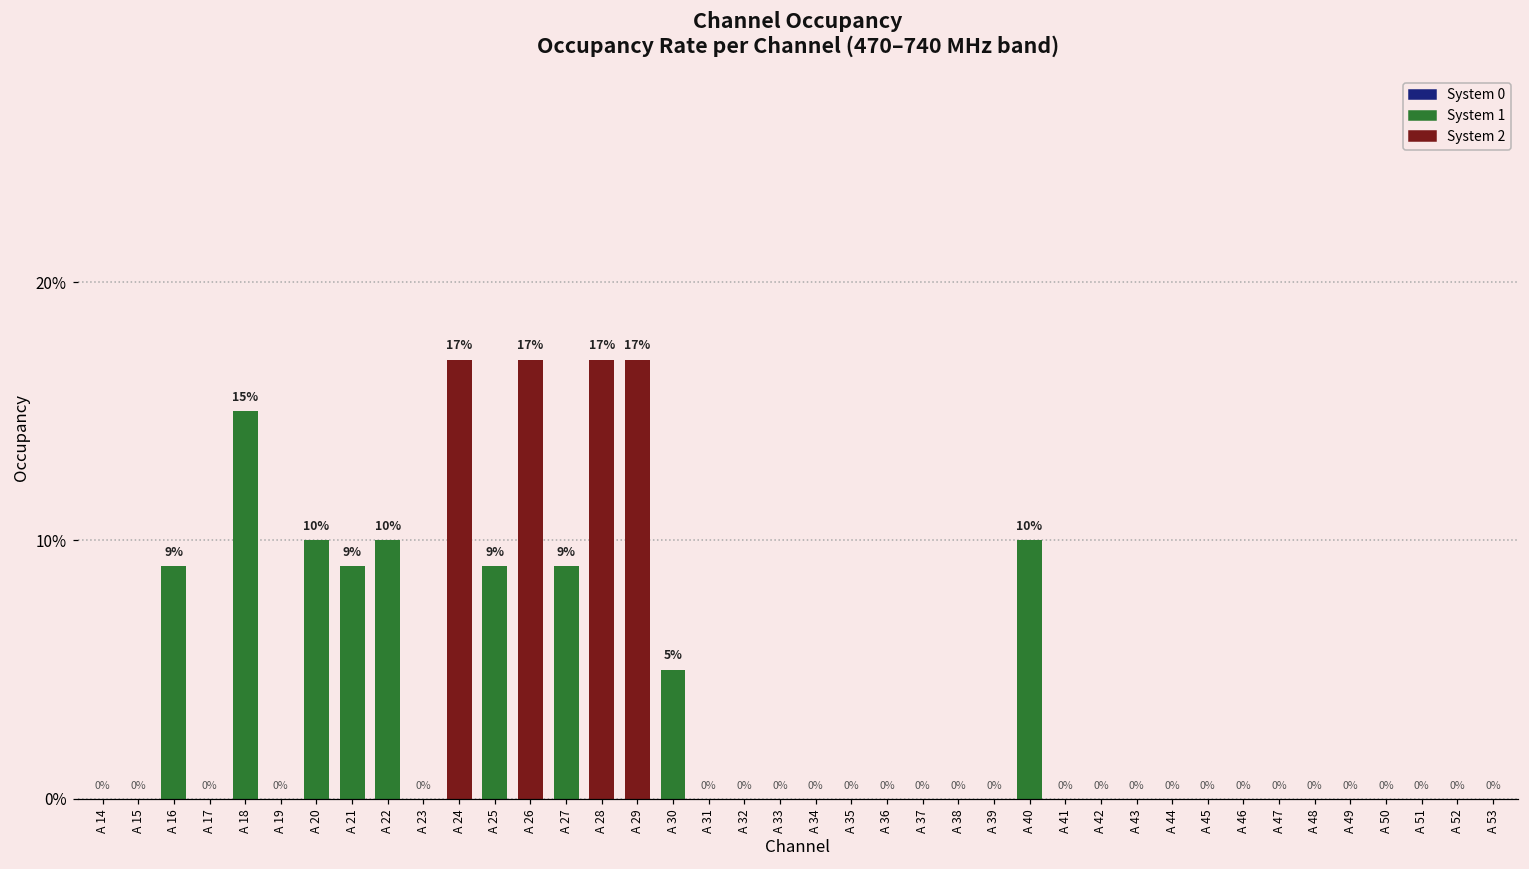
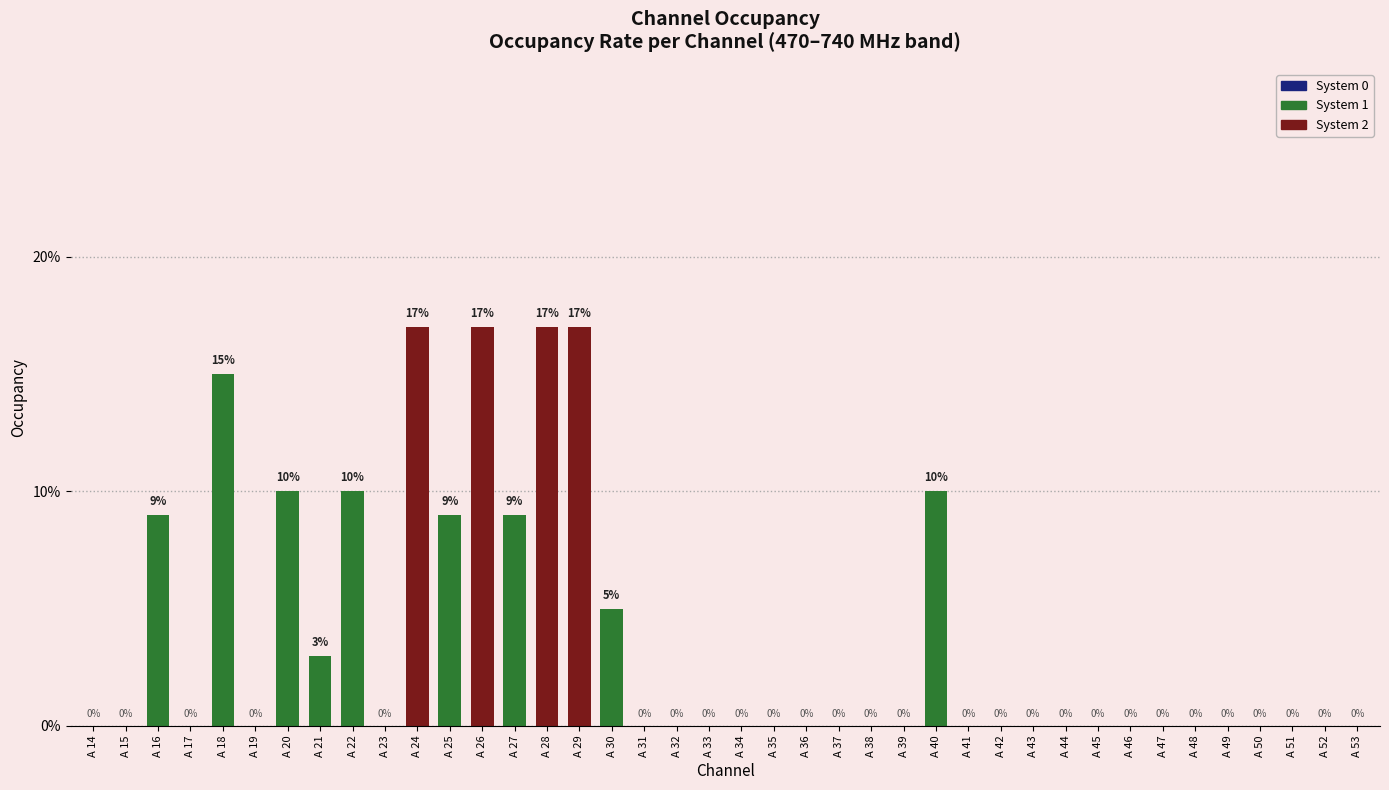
A 21: 9% -> 3%
